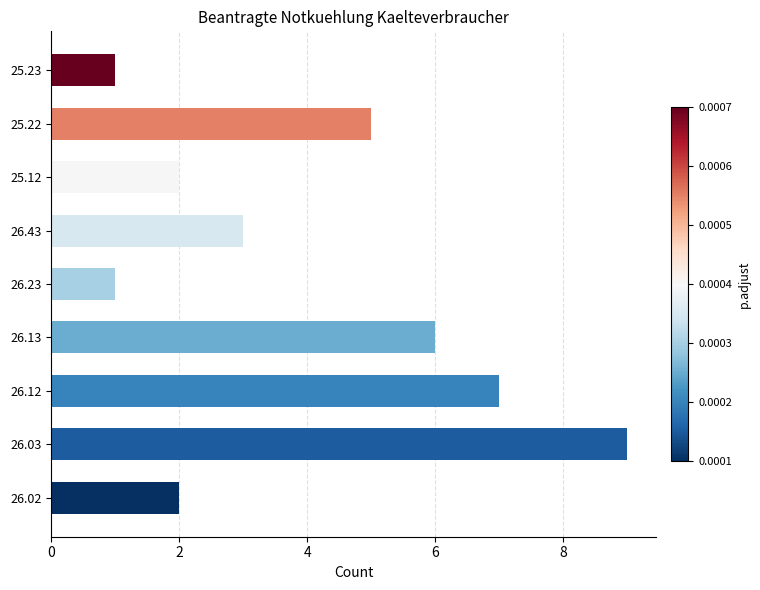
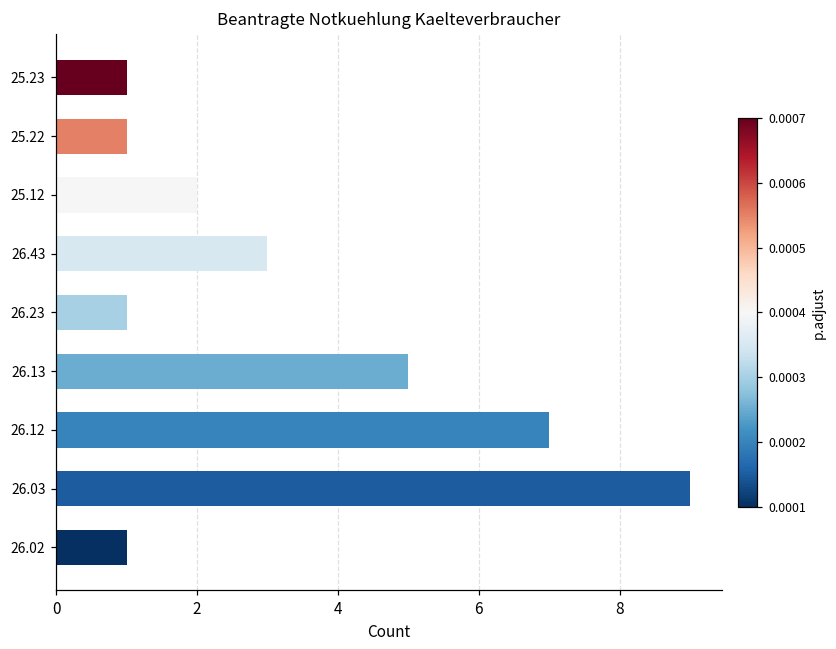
25.22: 5 -> 1
26.13: 6 -> 5
26.02: 2 -> 1
